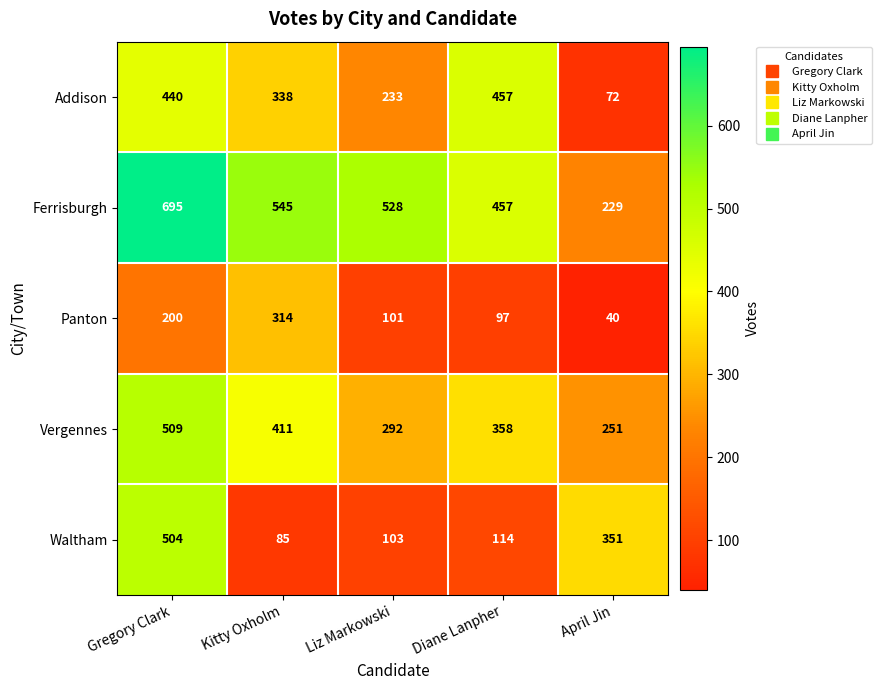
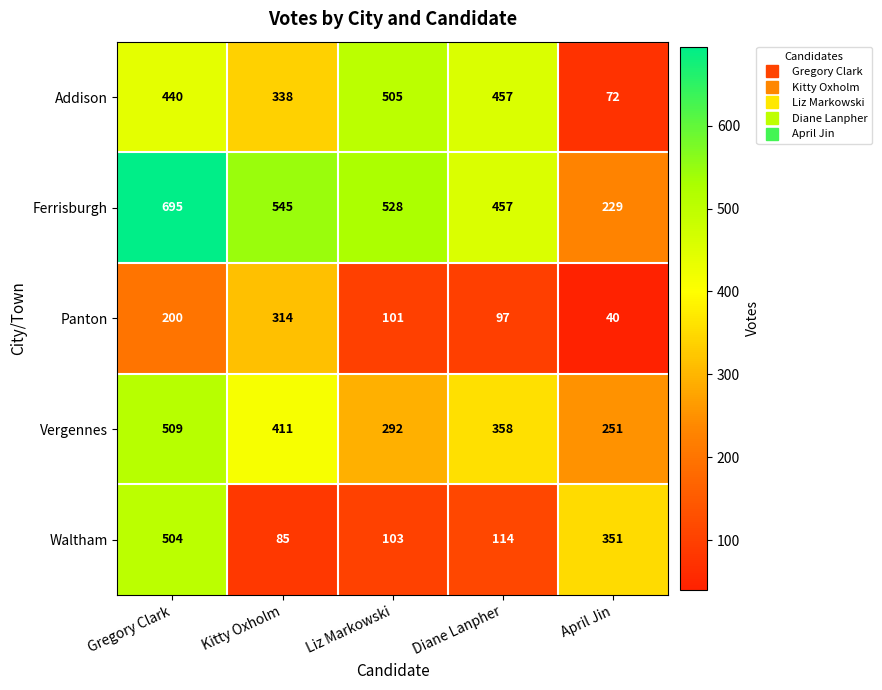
Addison, Liz Markowski: 233 -> 505
